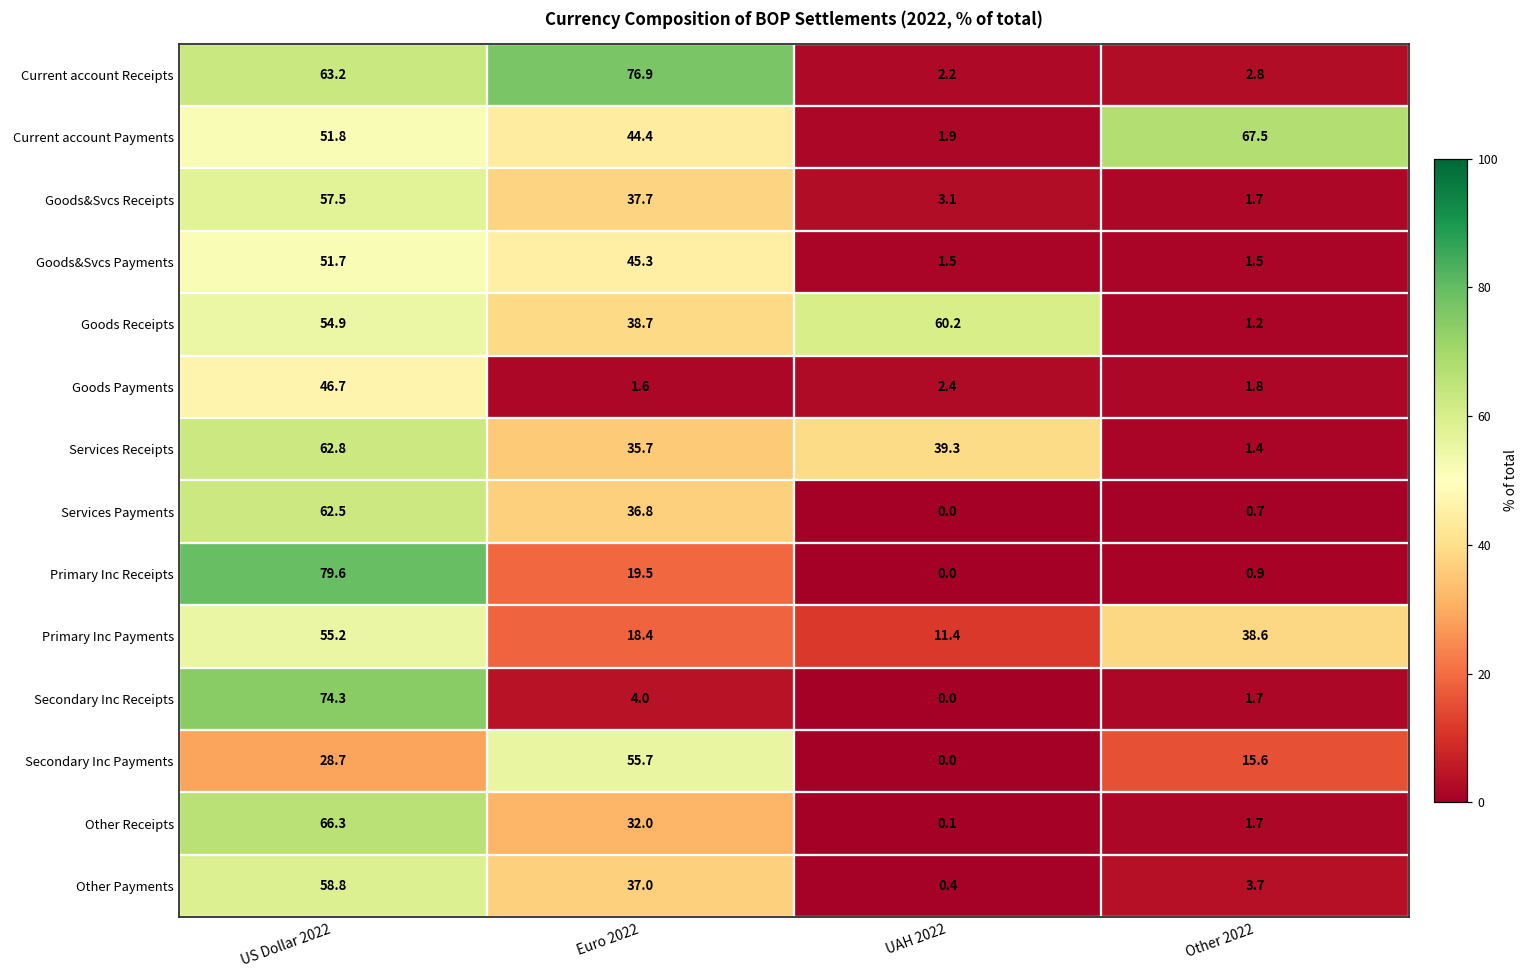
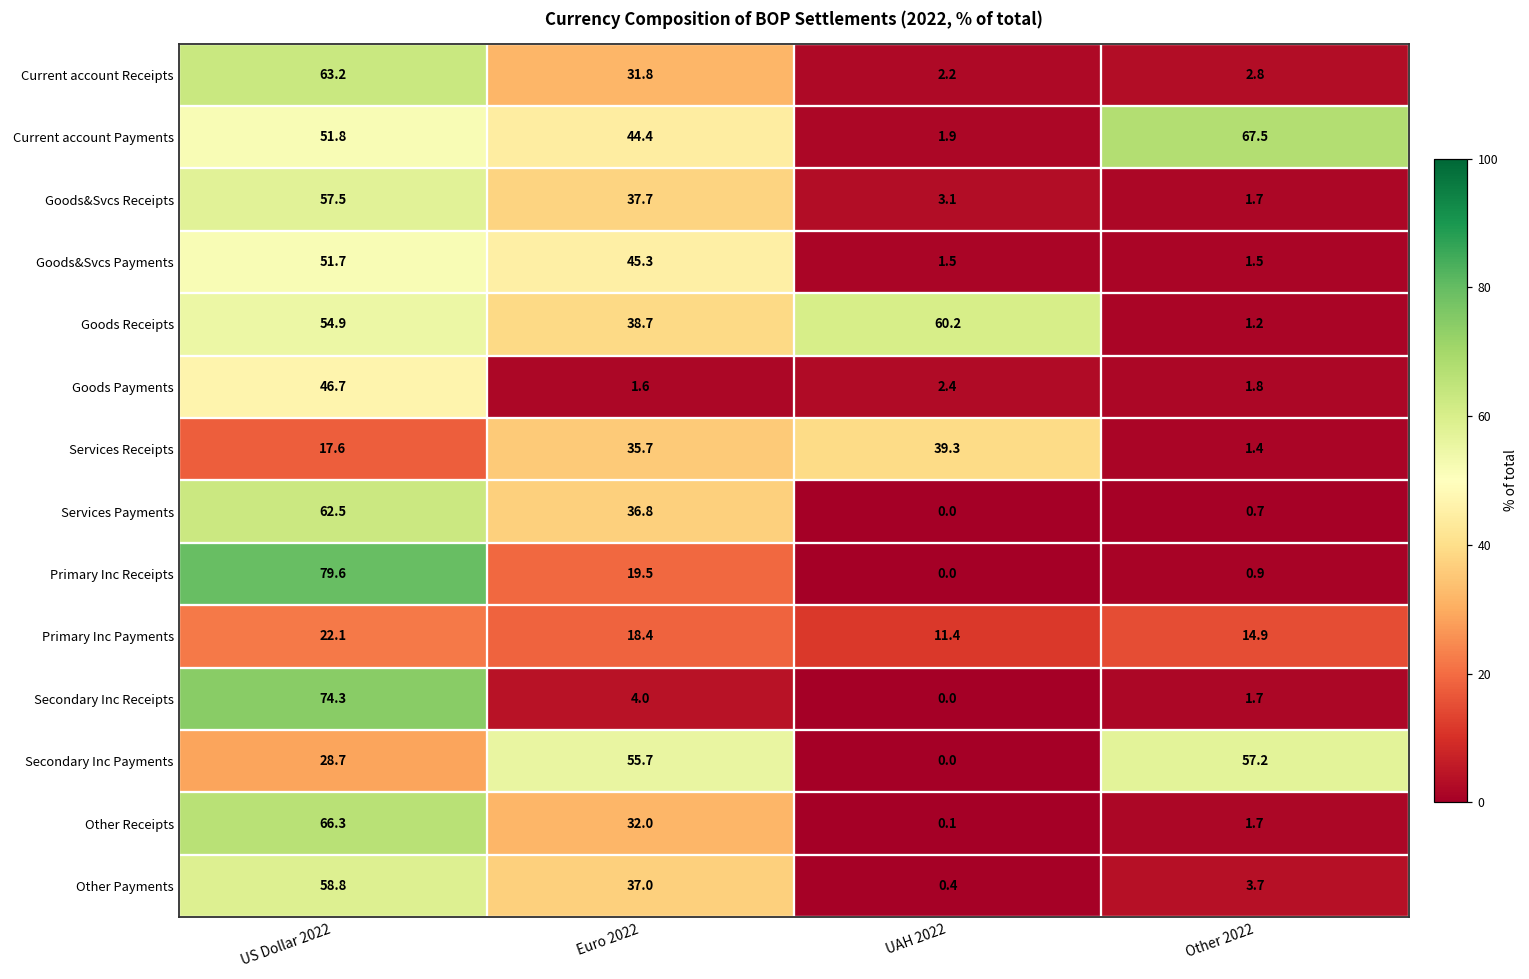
Current account Receipts, Euro 2022: 76.9 -> 31.8
Services Receipts, US Dollar 2022: 62.8 -> 17.6
Primary Inc Payments, US Dollar 2022: 55.2 -> 22.1
Primary Inc Payments, Other 2022: 38.6 -> 14.9
Secondary Inc Payments, Other 2022: 15.6 -> 57.2
